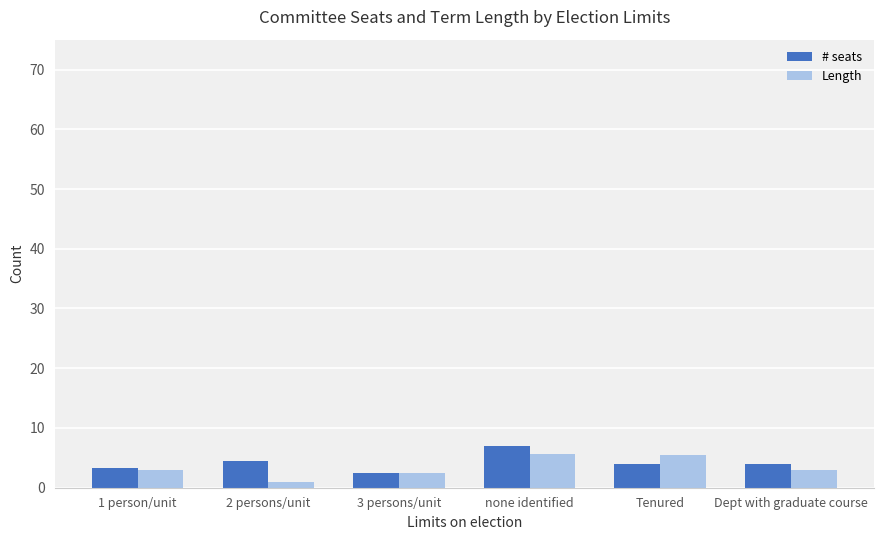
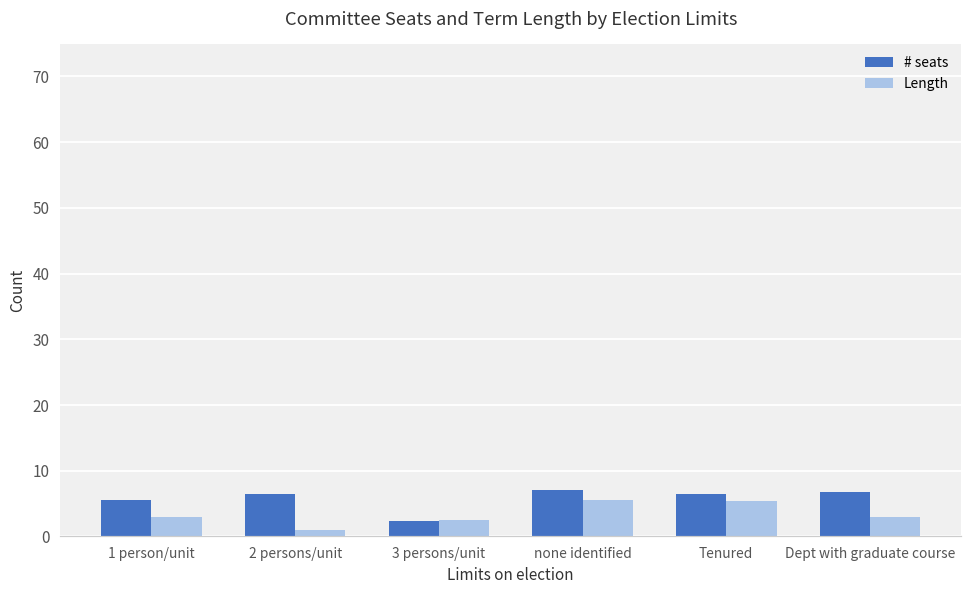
# seats, 1 person/unit: 3 -> 6
# seats, 2 persons/unit: 4 -> 7
# seats, Tenured: 4 -> 7
# seats, Dept with graduate course: 4 -> 7
